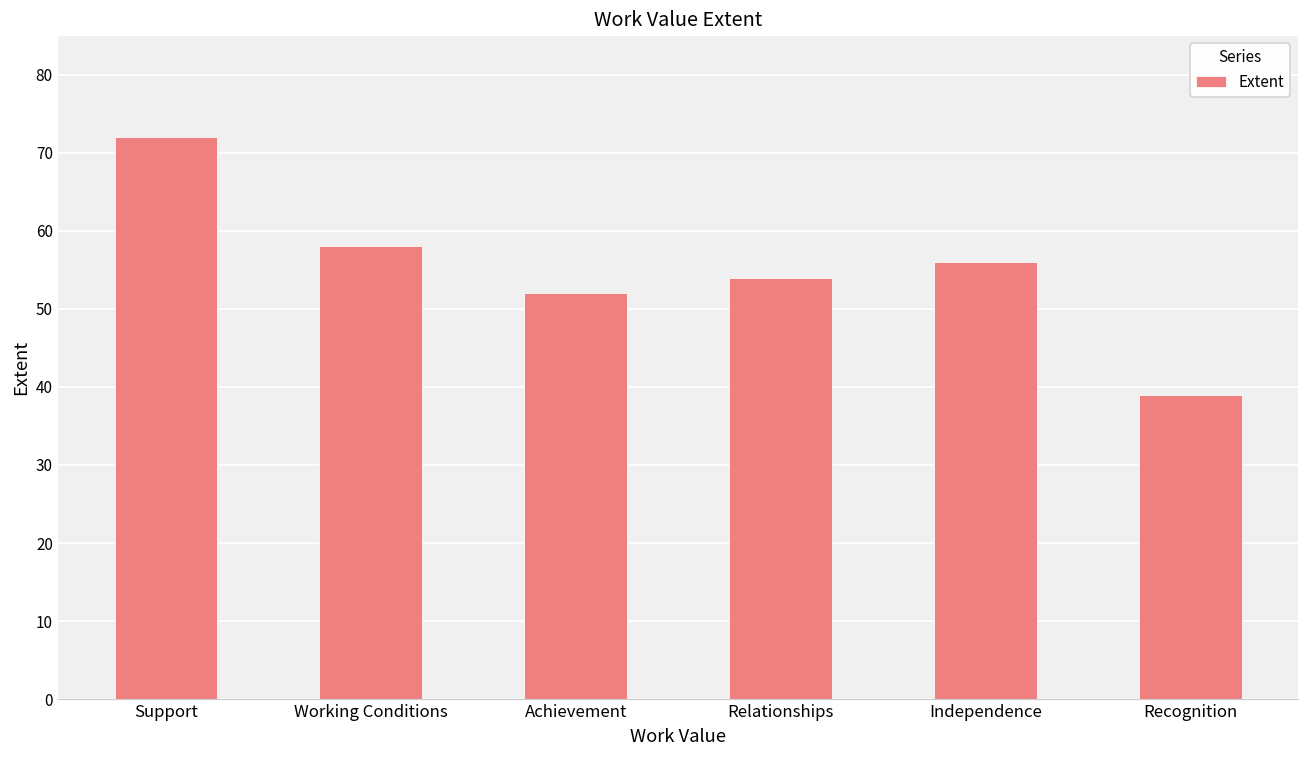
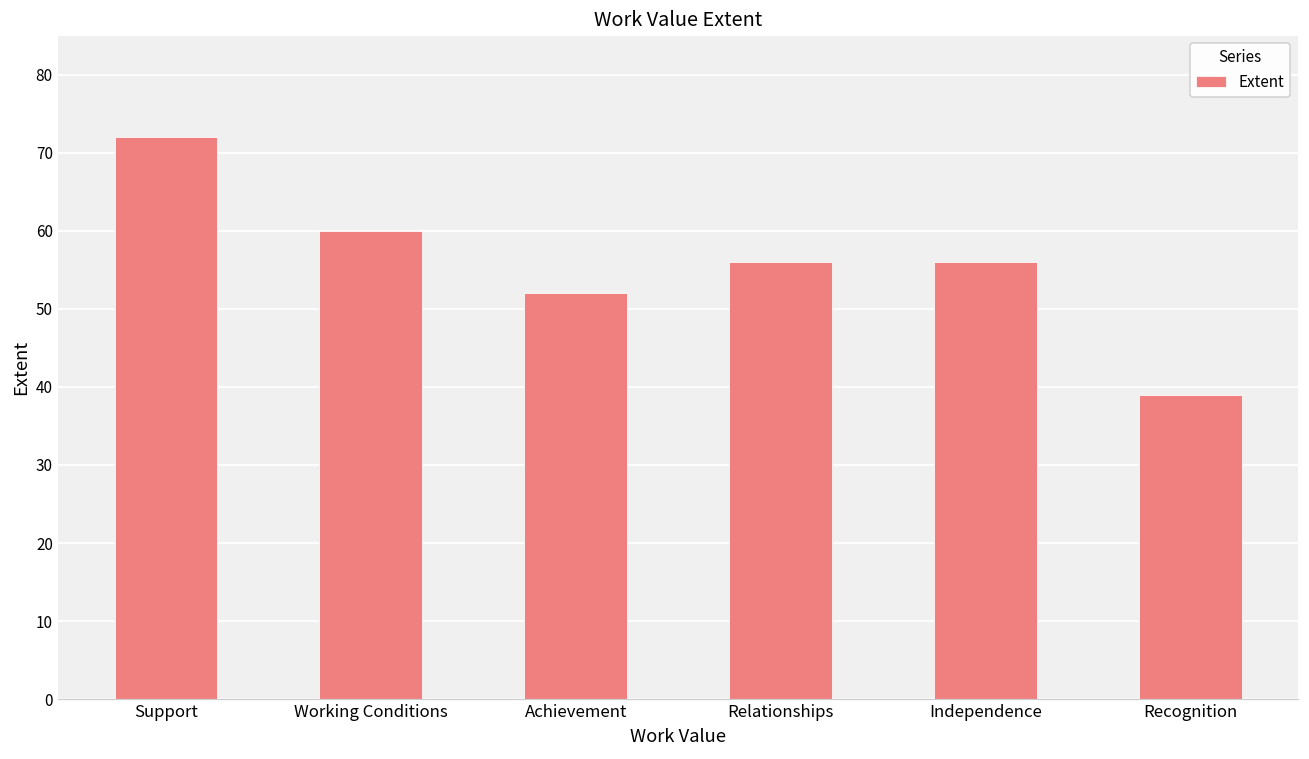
Working Conditions: 58 -> 60
Relationships: 54 -> 56
